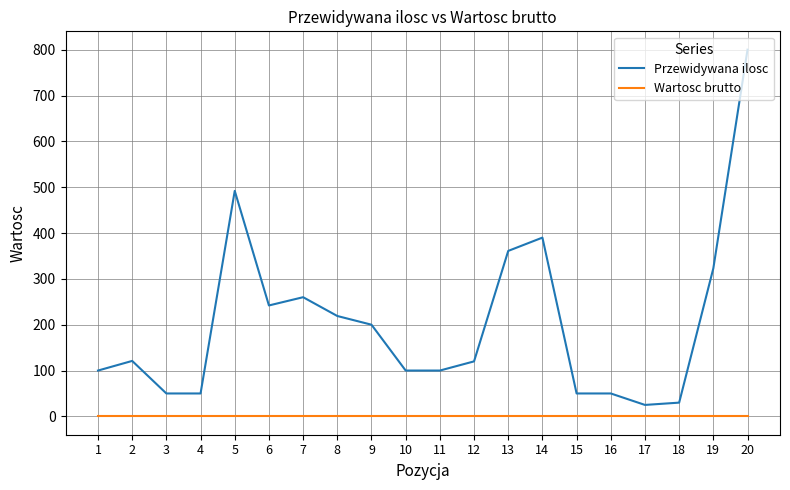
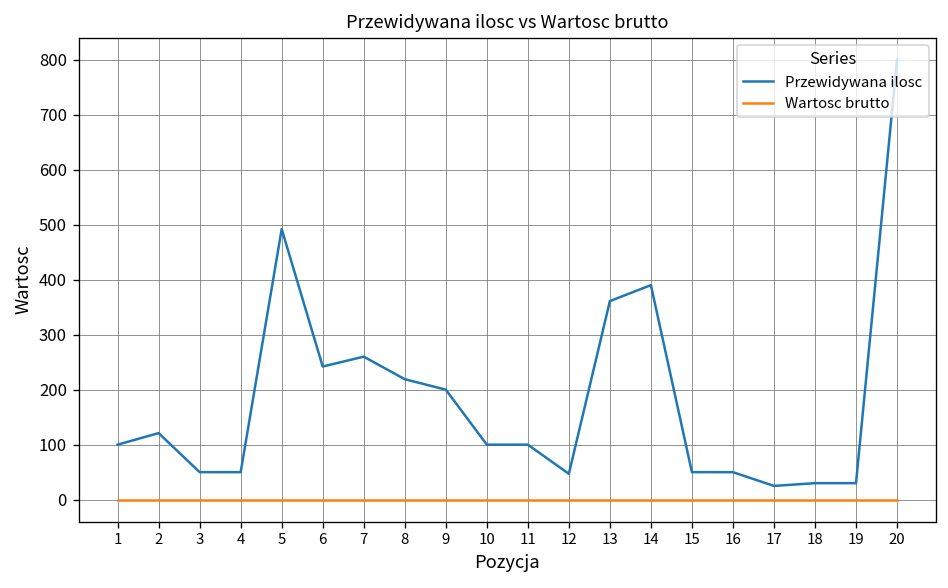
Przewidywana ilosc, 12: 120 -> 50
Przewidywana ilosc, 19: 320 -> 30
